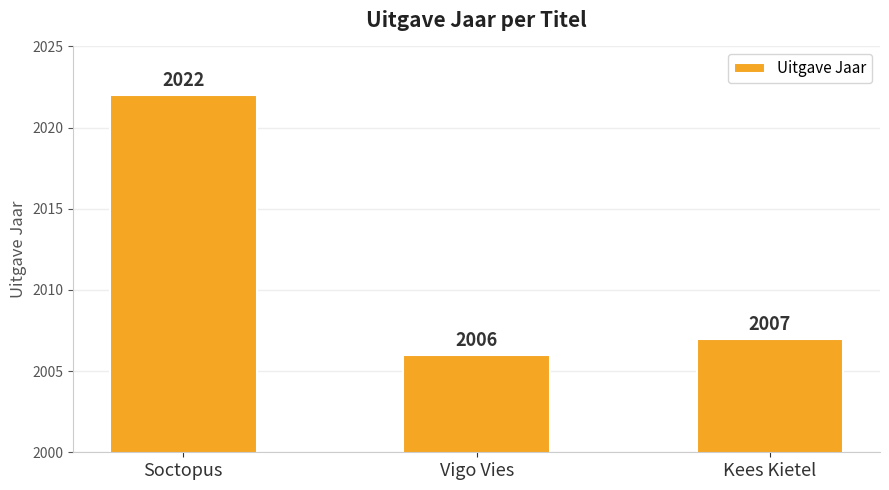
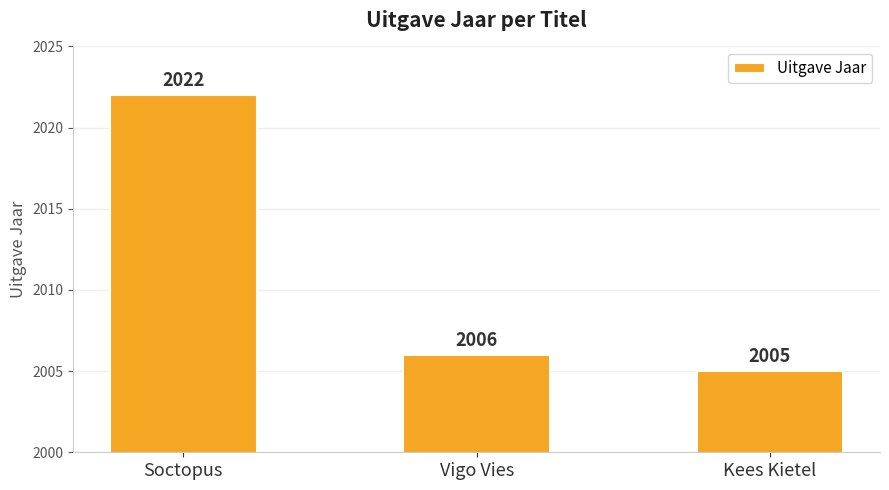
Kees Kietel: 2007 -> 2005
